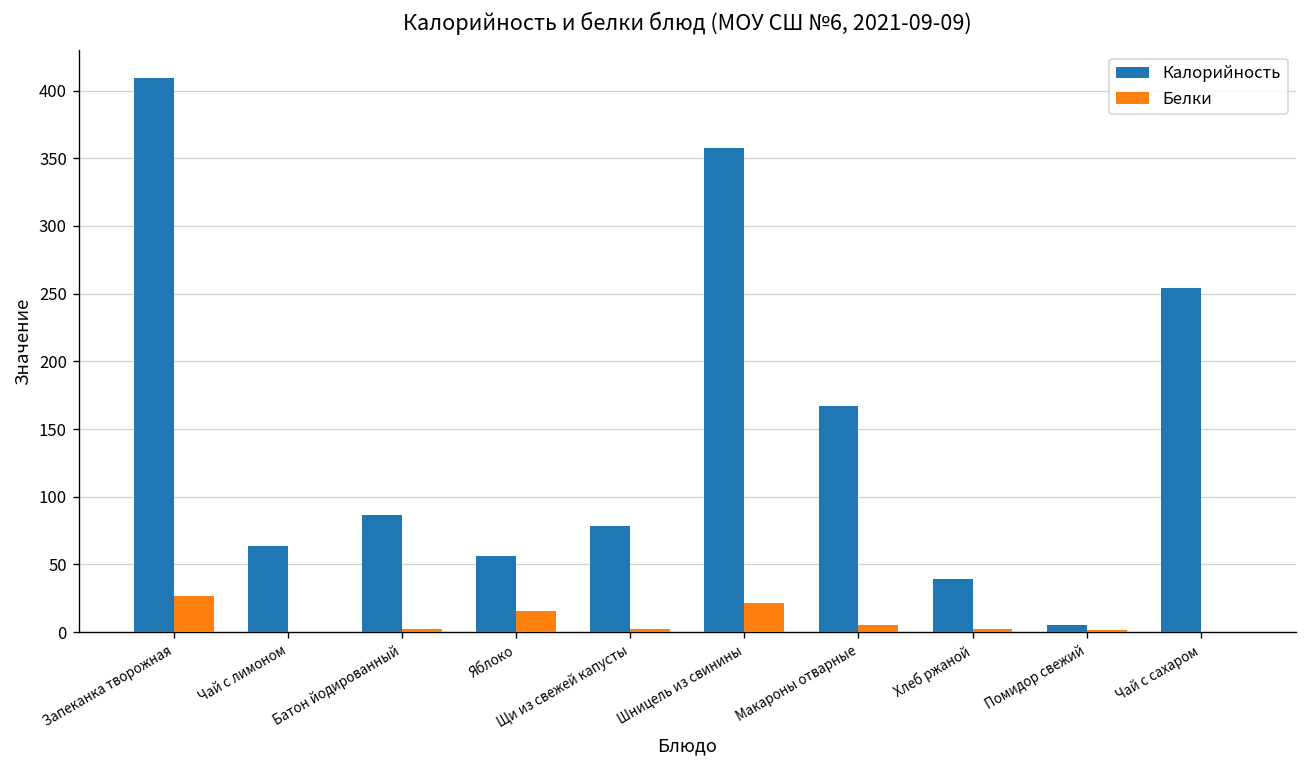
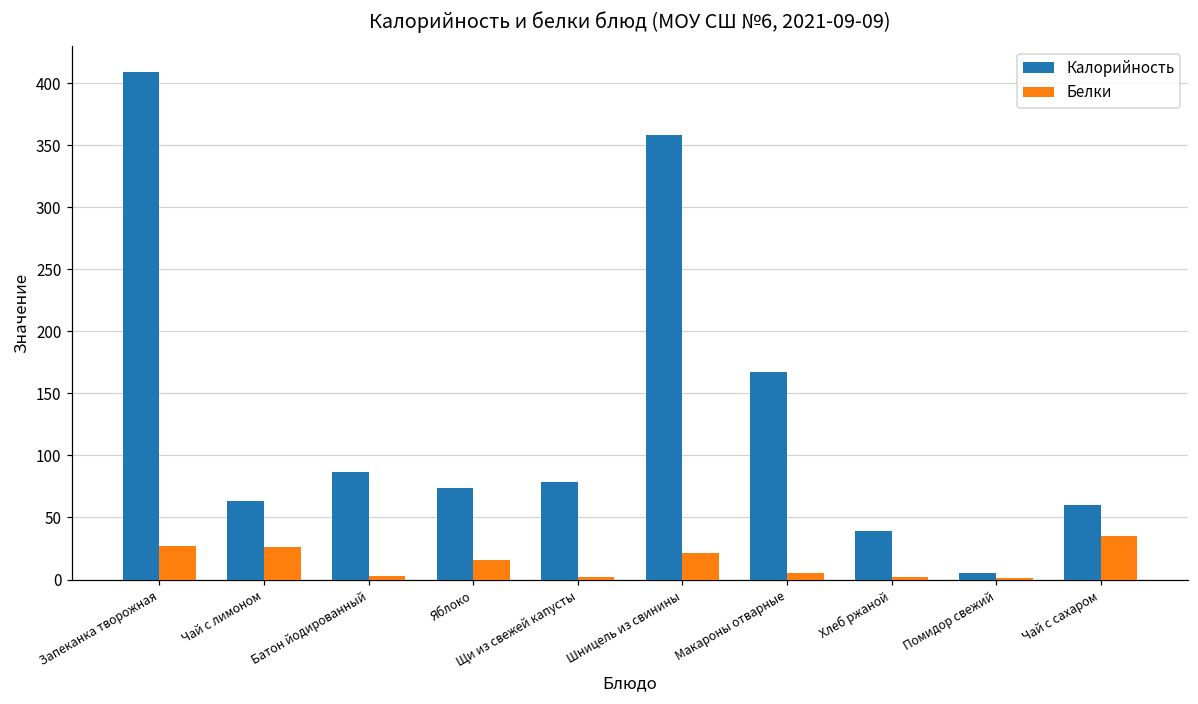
Белки, Чай с лимоном: 0 -> 27
Калорийность, Яблоко: 56 -> 74
Калорийность, Чай с сахаром: 254 -> 60
Белки, Чай с сахаром: 0 -> 35
